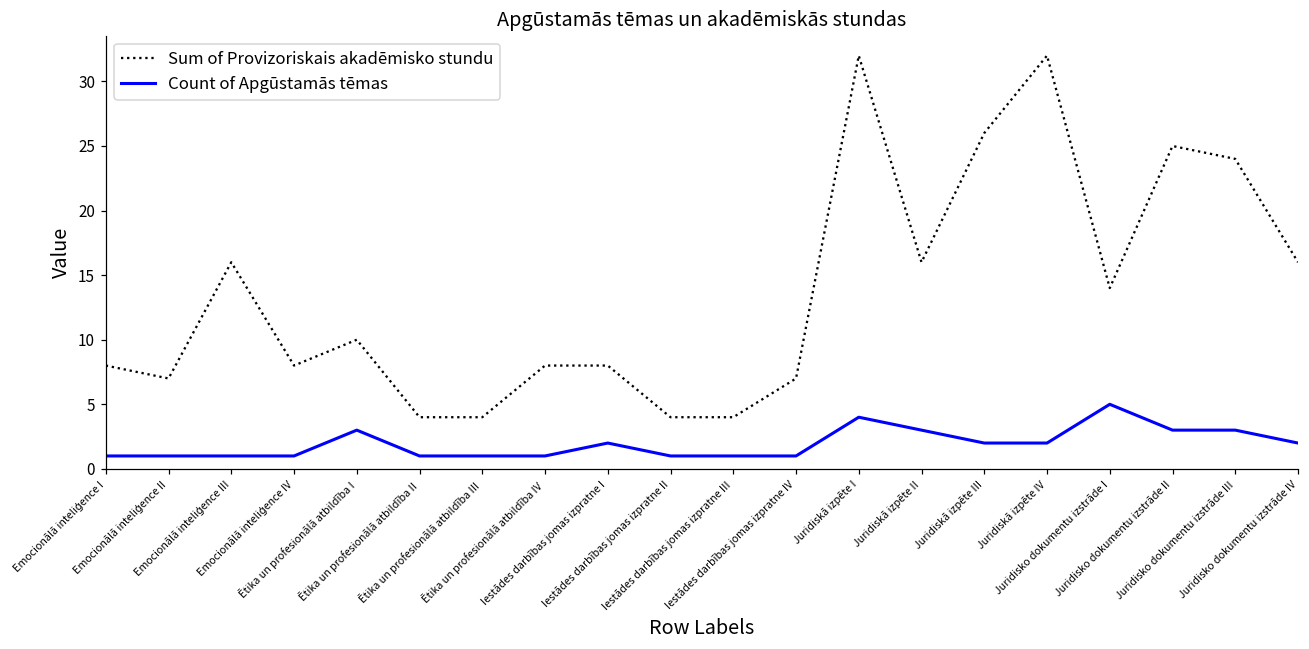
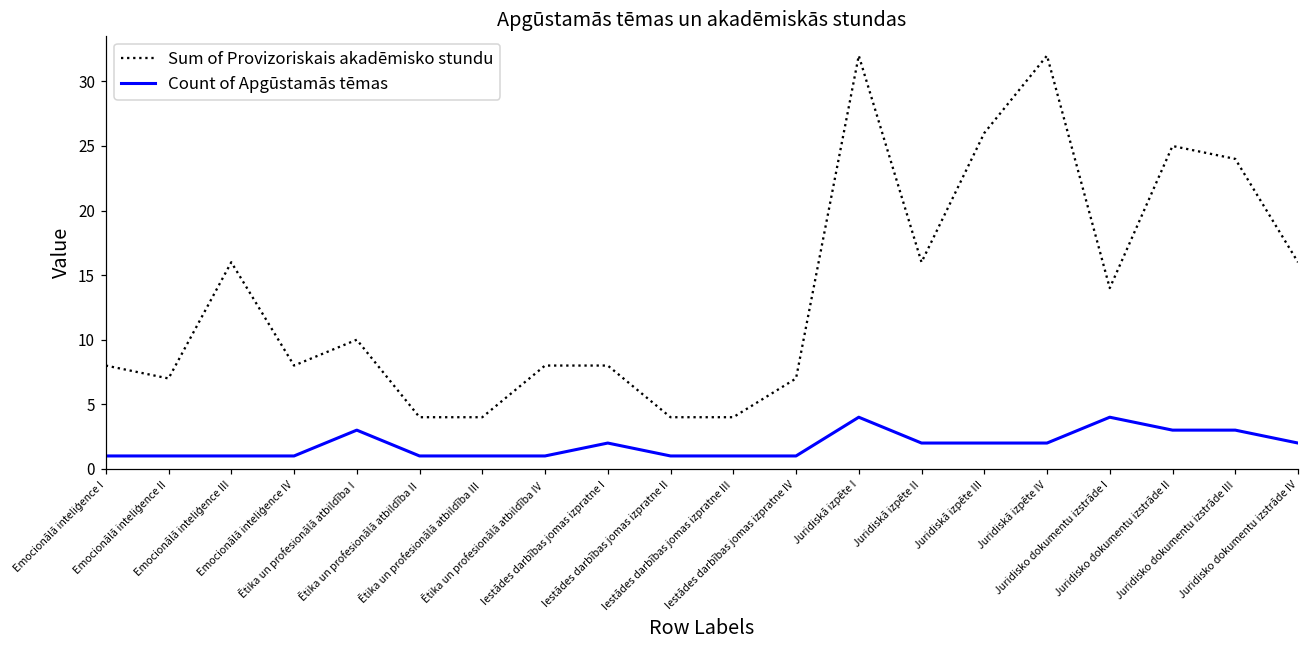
Count of Apgūstamās tēmas, Juridiskā izpēte II: 3 -> 2
Count of Apgūstamās tēmas, Juridisko dokumentu izstrāde I: 5 -> 4
